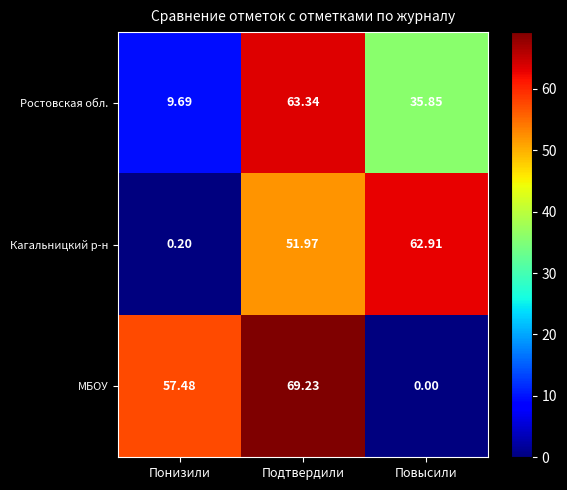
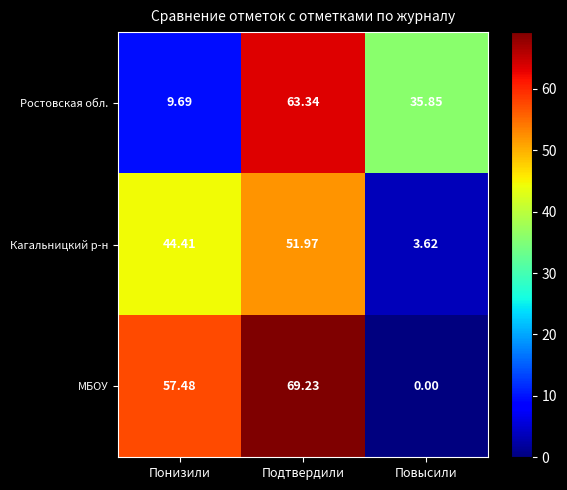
Кагальницкий р-н, Понизили: 0.20 -> 44.41
Кагальницкий р-н, Повысили: 62.91 -> 3.62
